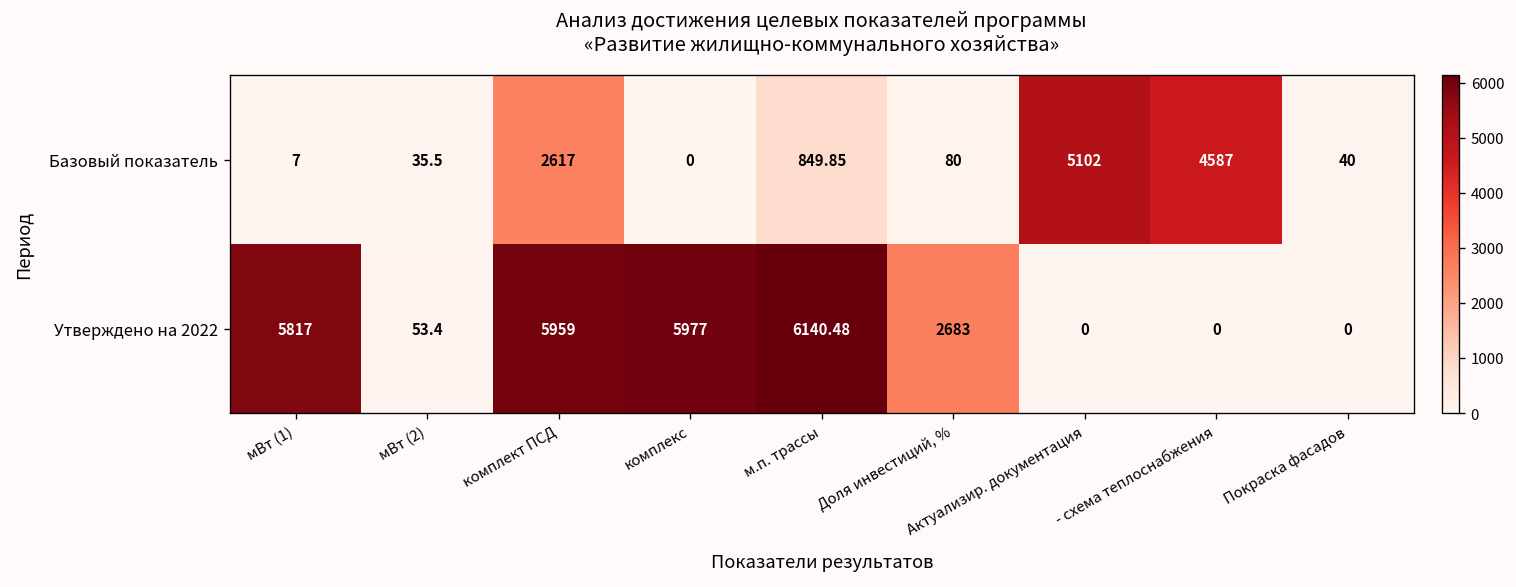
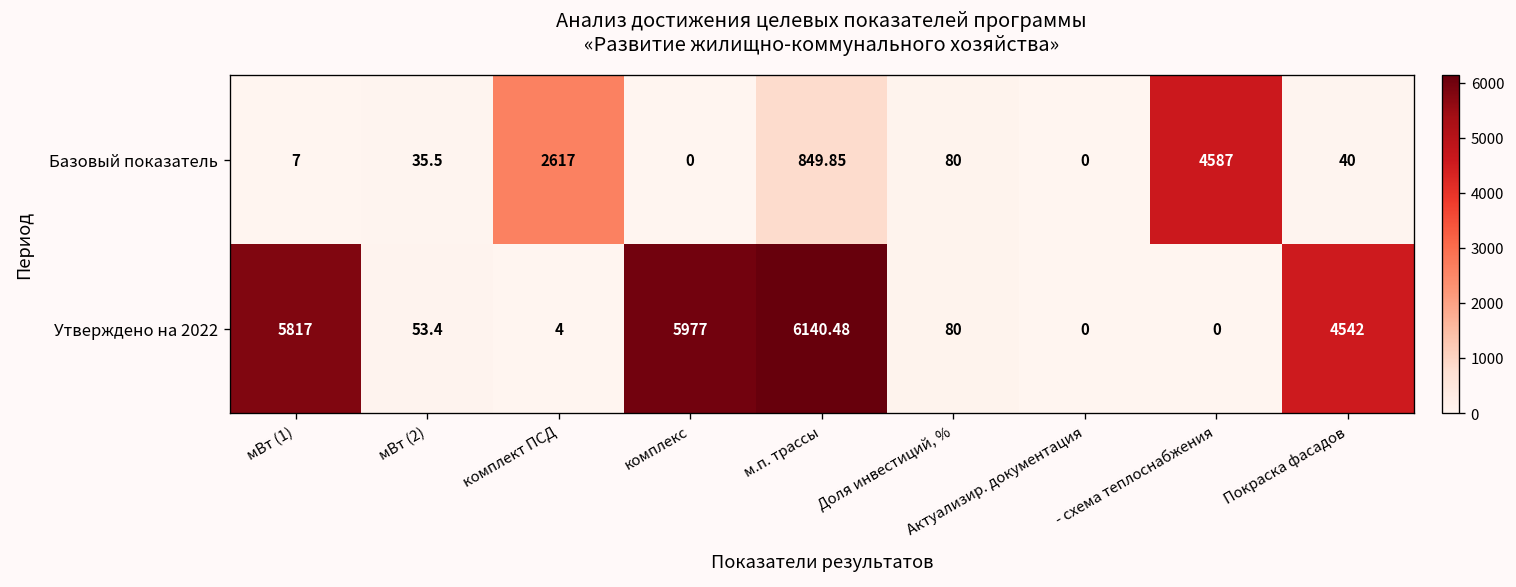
Базовый показатель, Актуализир. документация: 5102 -> 0
Утверждено на 2022, комплект ПСД: 5959 -> 4
Утверждено на 2022, Доля инвестиций, %: 2683 -> 80
Утверждено на 2022, Покраска фасадов: 0 -> 4542
